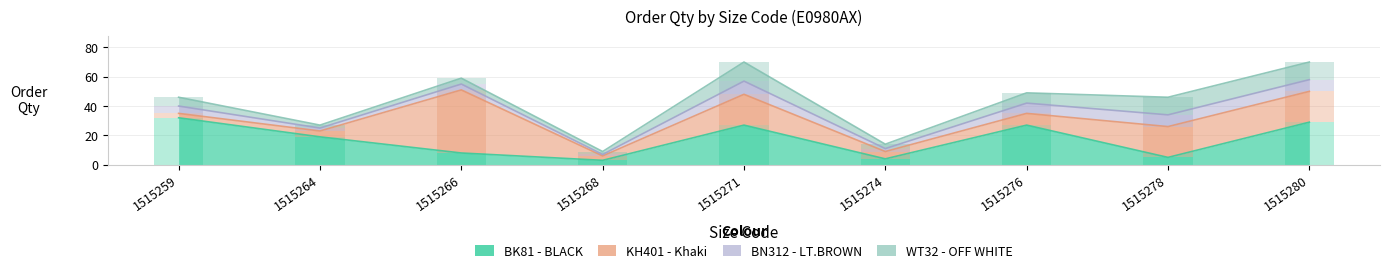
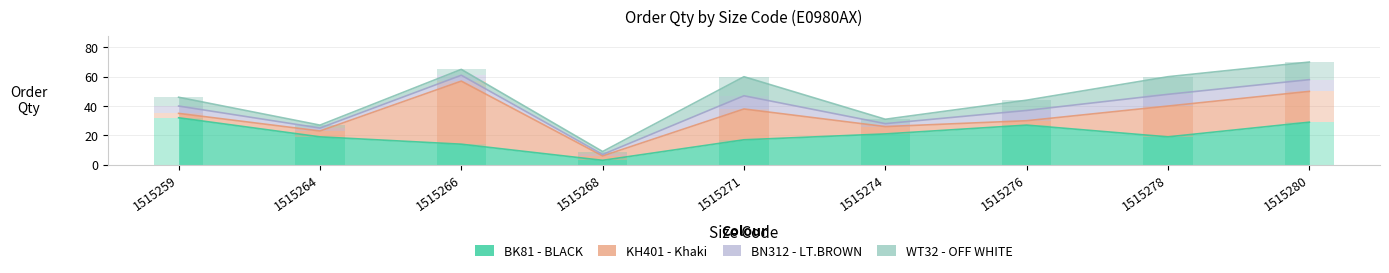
BK81 - BLACK, 1515266: 8 -> 14
BK81 - BLACK, 1515271: 27 -> 17
BK81 - BLACK, 1515274: 4 -> 21
KH401 - Khaki, 1515276: 8 -> 3
BK81 - BLACK, 1515278: 5 -> 19
